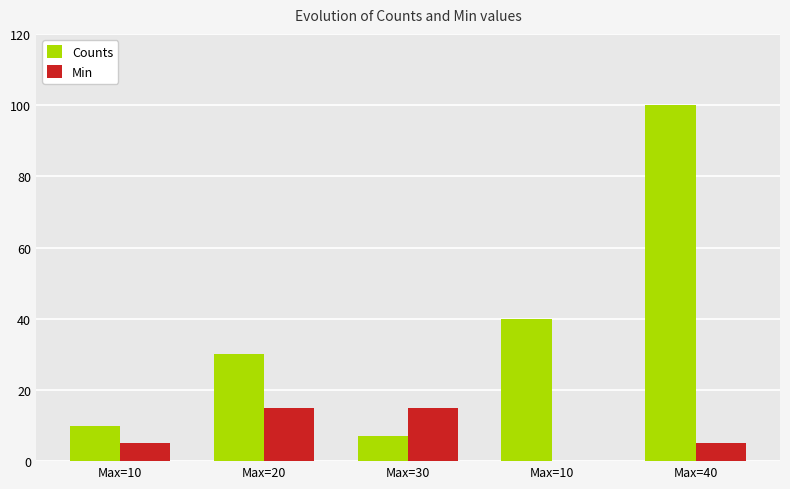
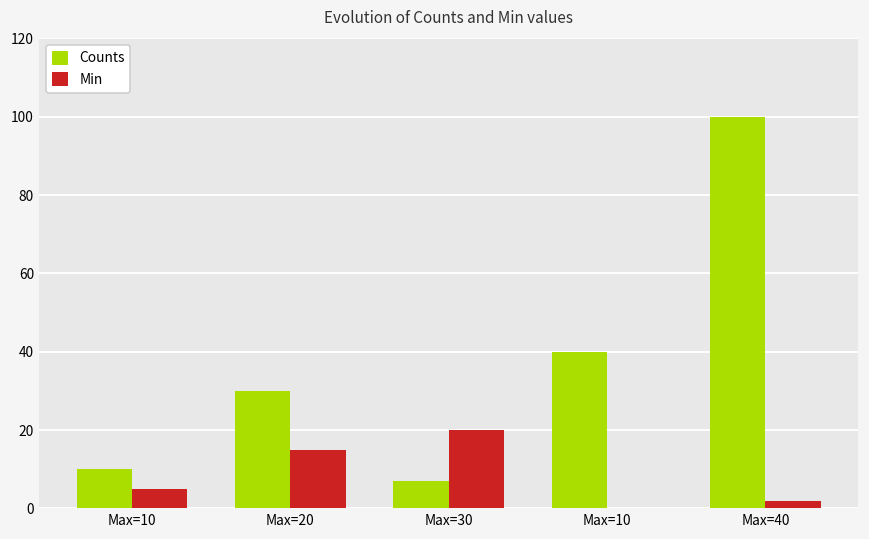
Min, Max=30: 15 -> 20
Min, Max=40: 5 -> 2
